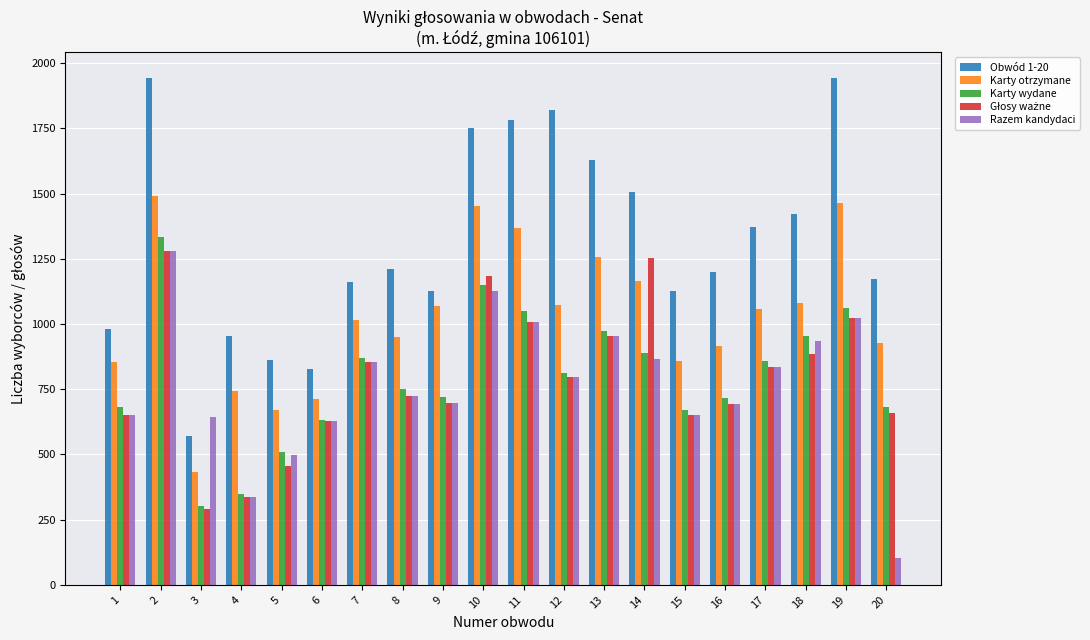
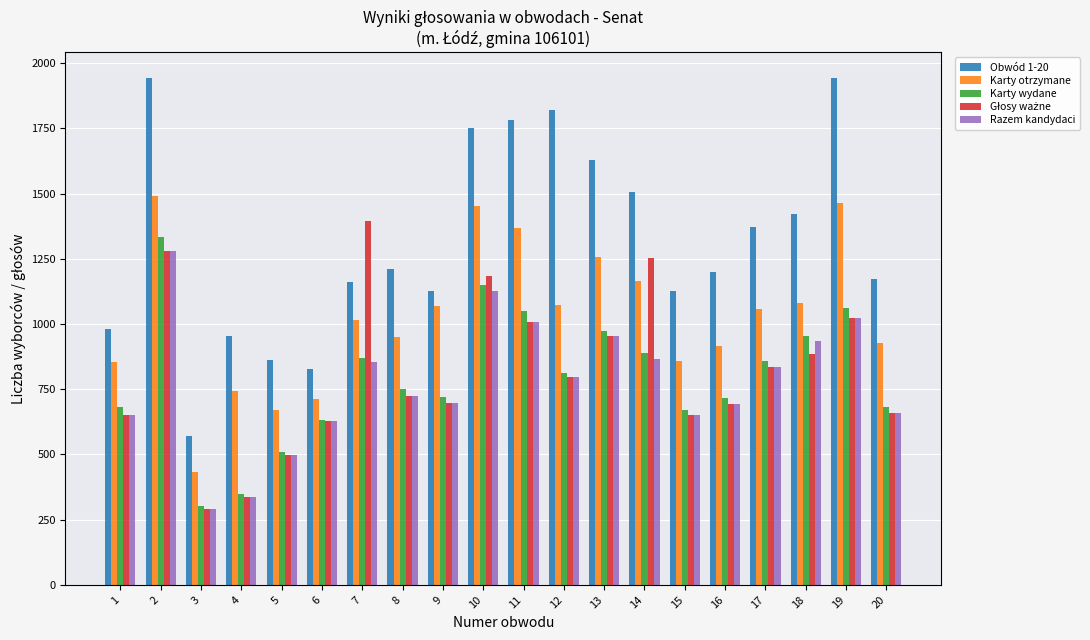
Razem kandydaci, 3: 640 -> 290
Głosy ważne, 5: 450 -> 500
Głosy ważne, 7: 850 -> 1390
Razem kandydaci, 20: 110 -> 660
